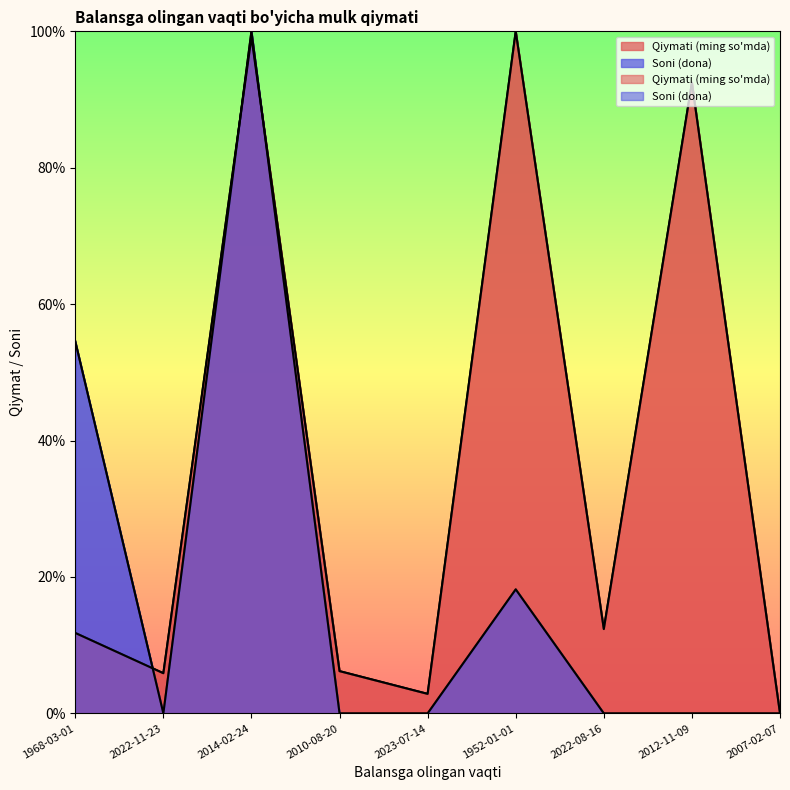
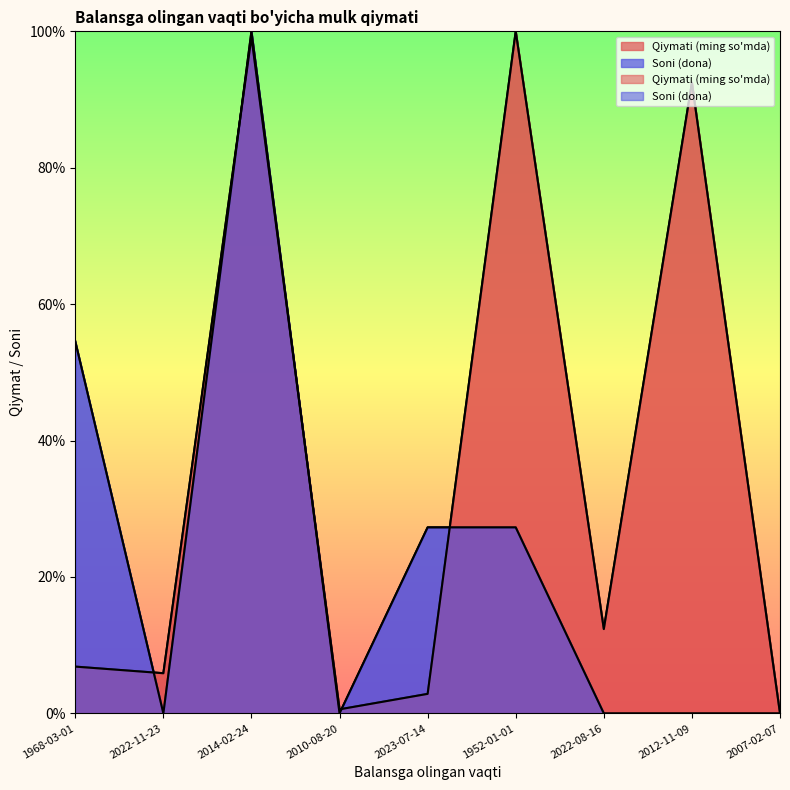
Qiymati (ming so'mda), 1968-03-01: 12% -> 7%
Qiymati (ming so'mda), 2010-08-20: 6% -> 1%
Soni (dona), 2023-07-14: 0% -> 27%
Soni (dona), 1952-01-01: 18% -> 27%
